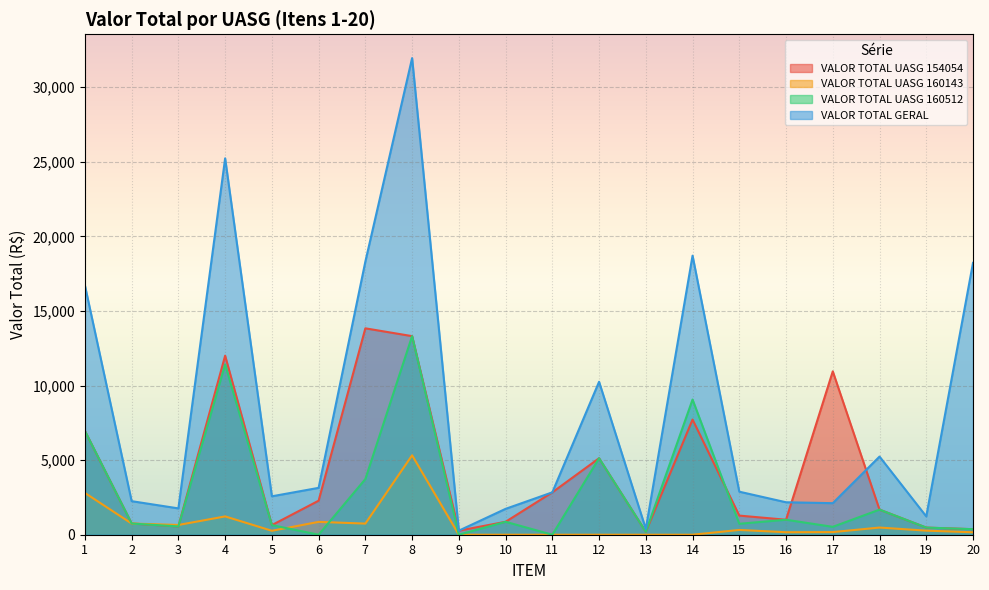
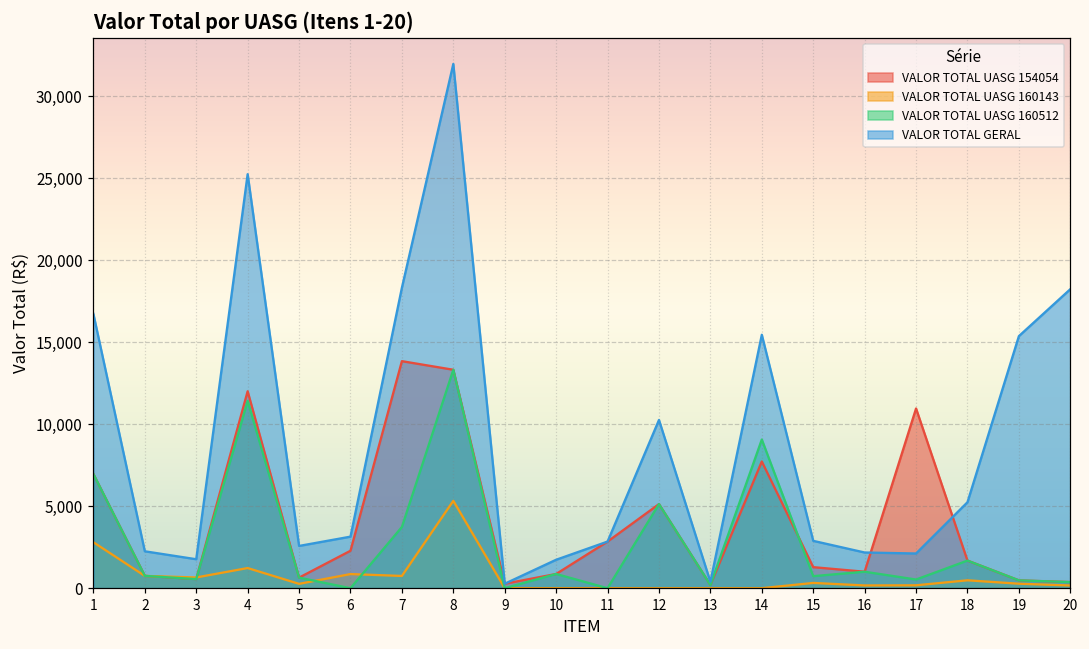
VALOR TOTAL GERAL, 14: 18,700 -> 15,400
VALOR TOTAL GERAL, 19: 1,200 -> 15,400
